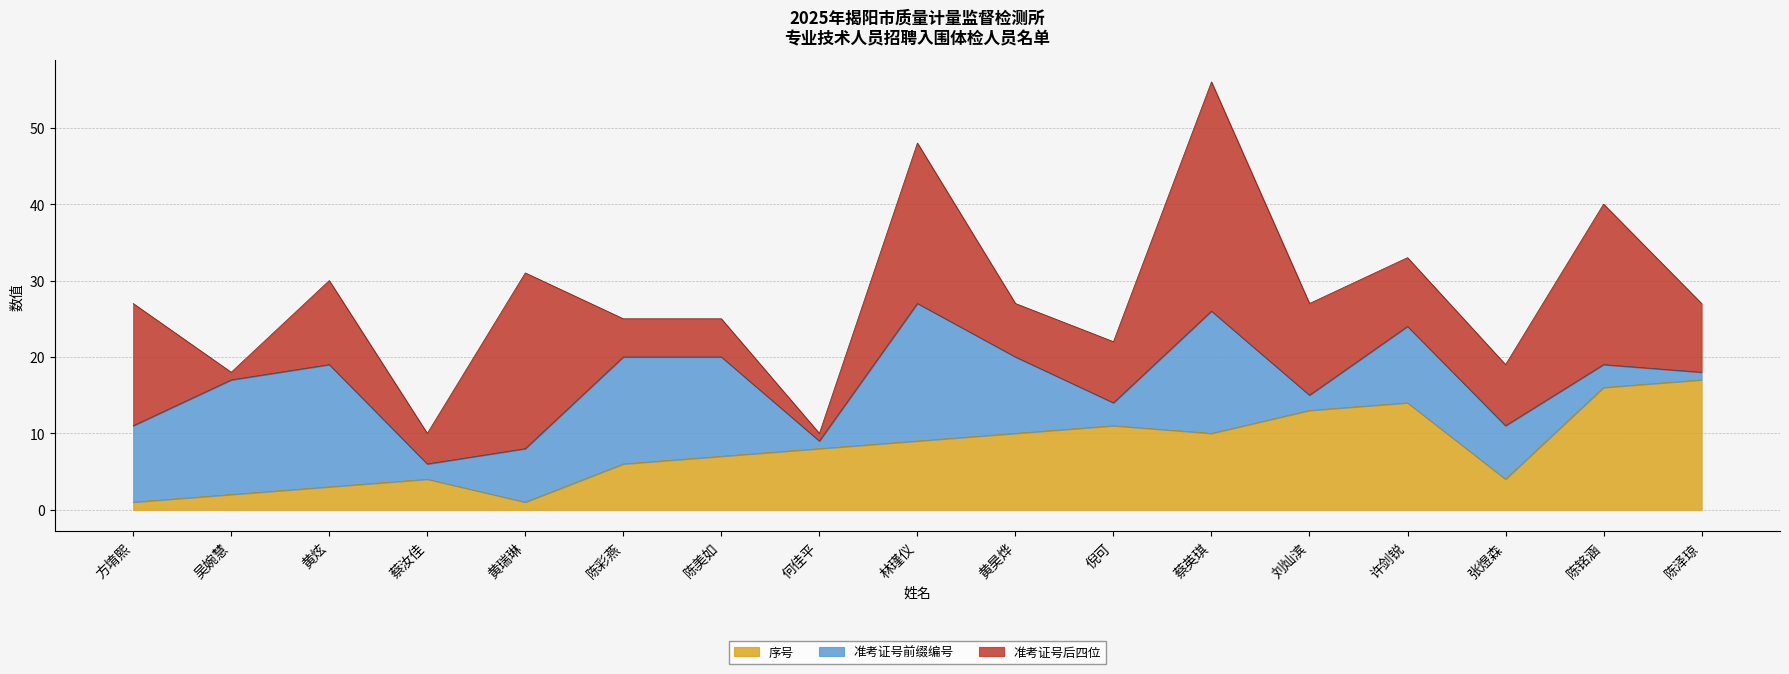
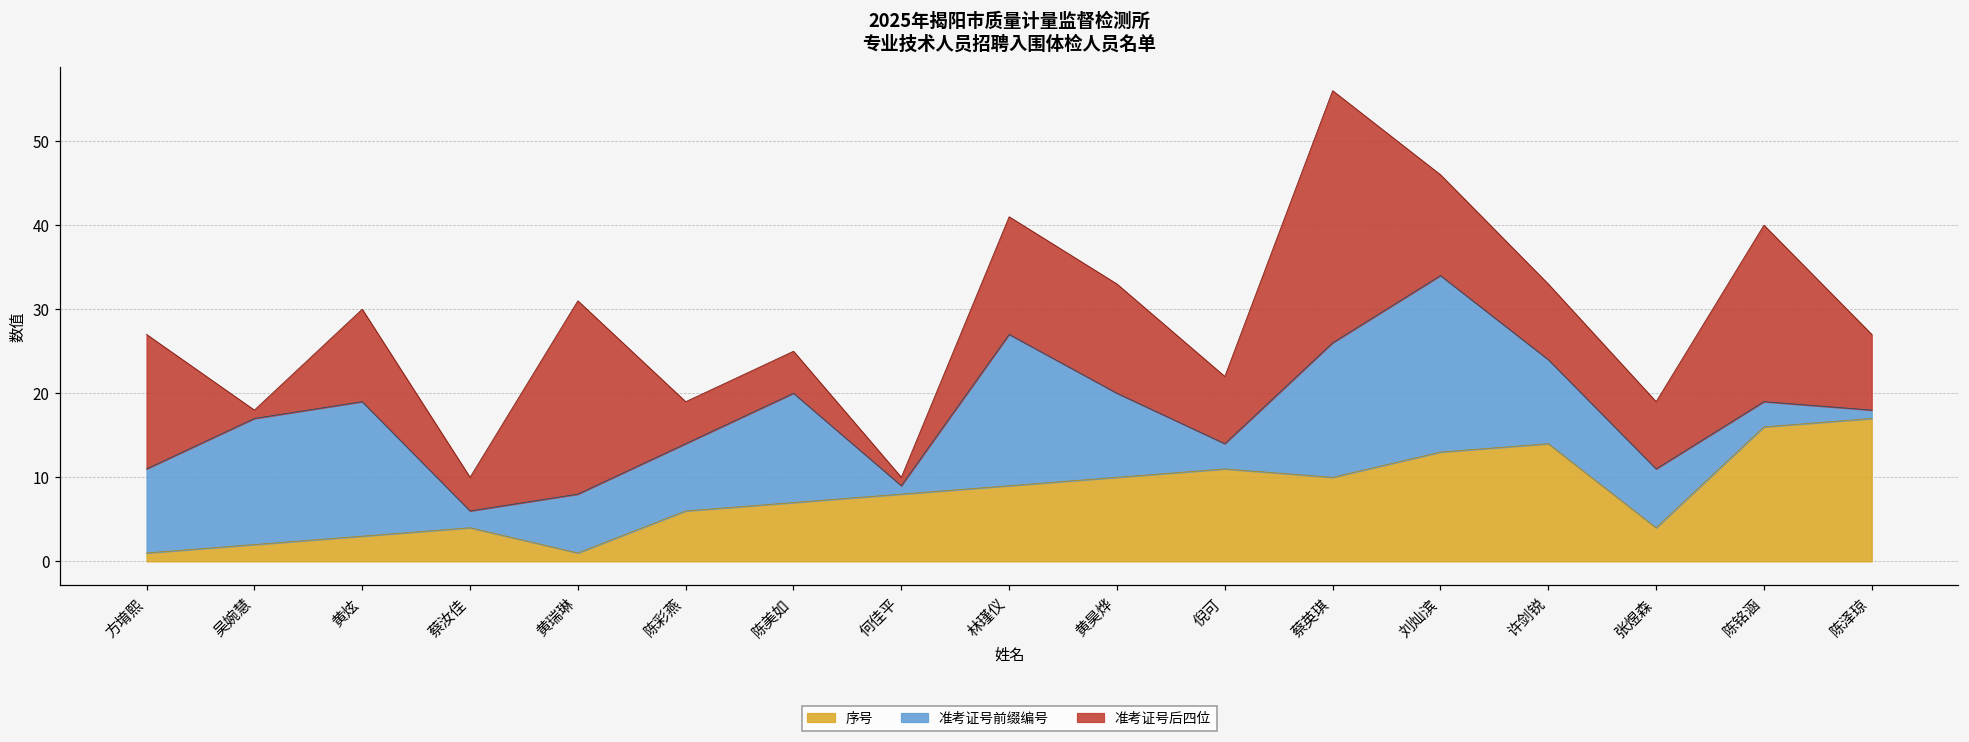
准考证号前缀编号, 陈彩燕: 14 -> 8
准考证号后四位, 林瑾仪: 21 -> 14
准考证号后四位, 黄昊烨: 7 -> 13
准考证号前缀编号, 刘灿滨: 2 -> 21
